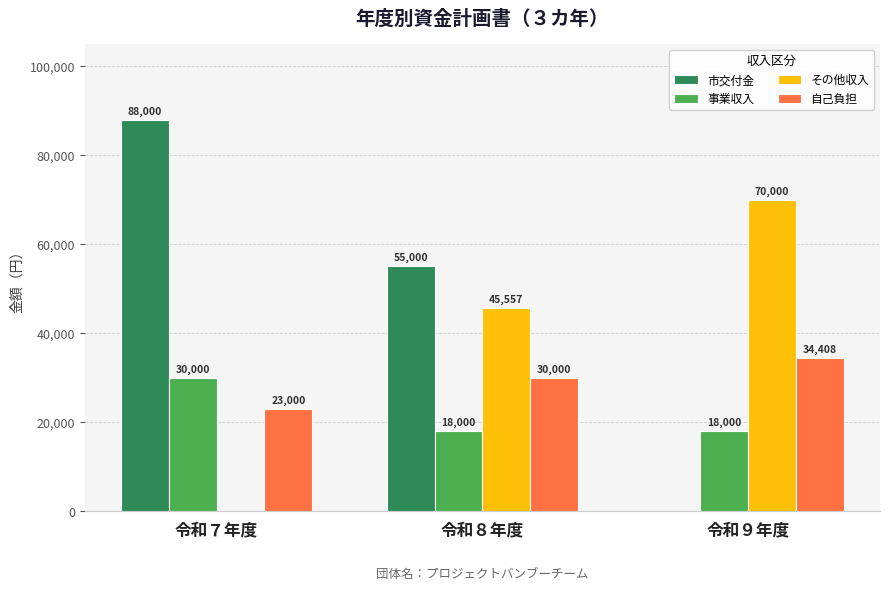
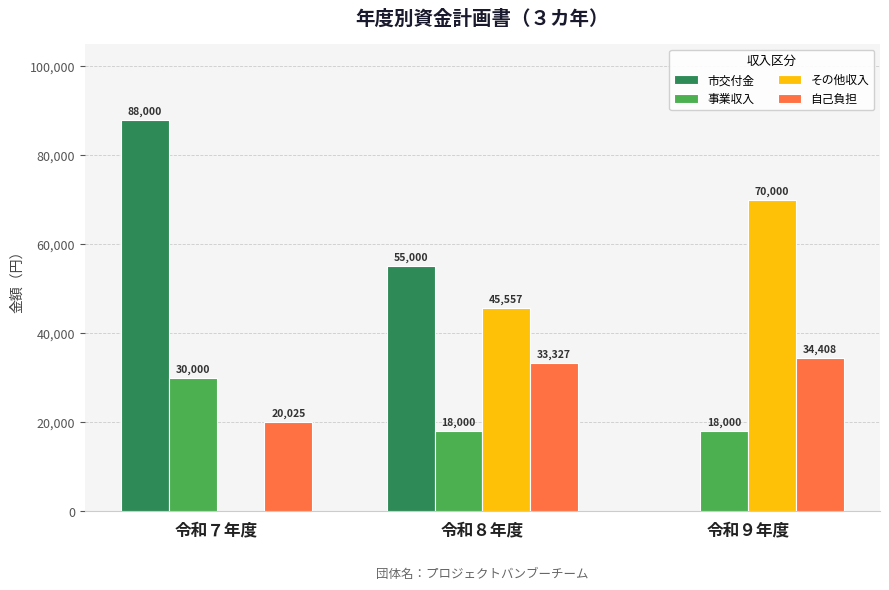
自己負担, 令和７年度: 23,000 -> 20,025
自己負担, 令和８年度: 30,000 -> 33,327
